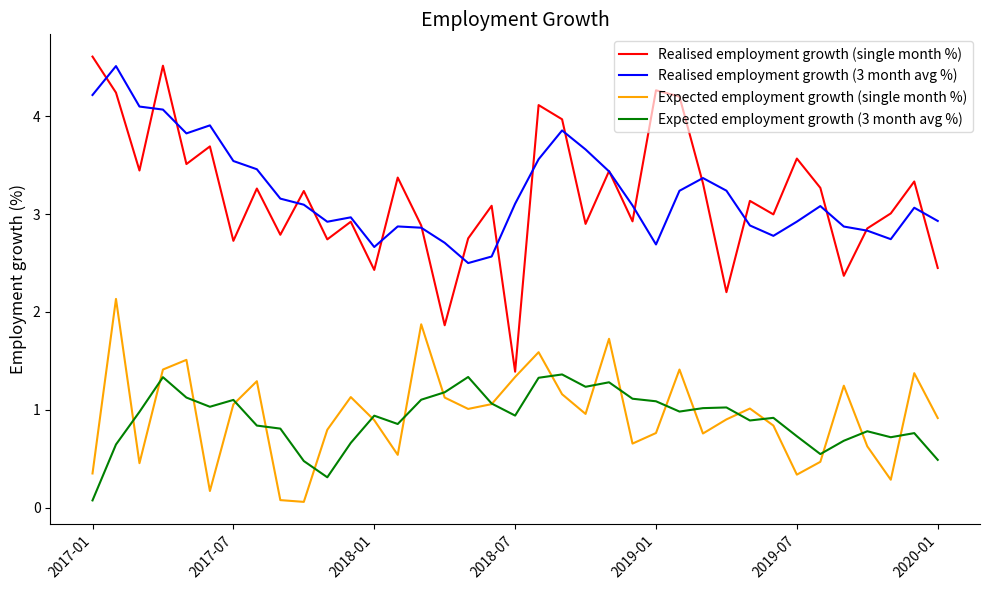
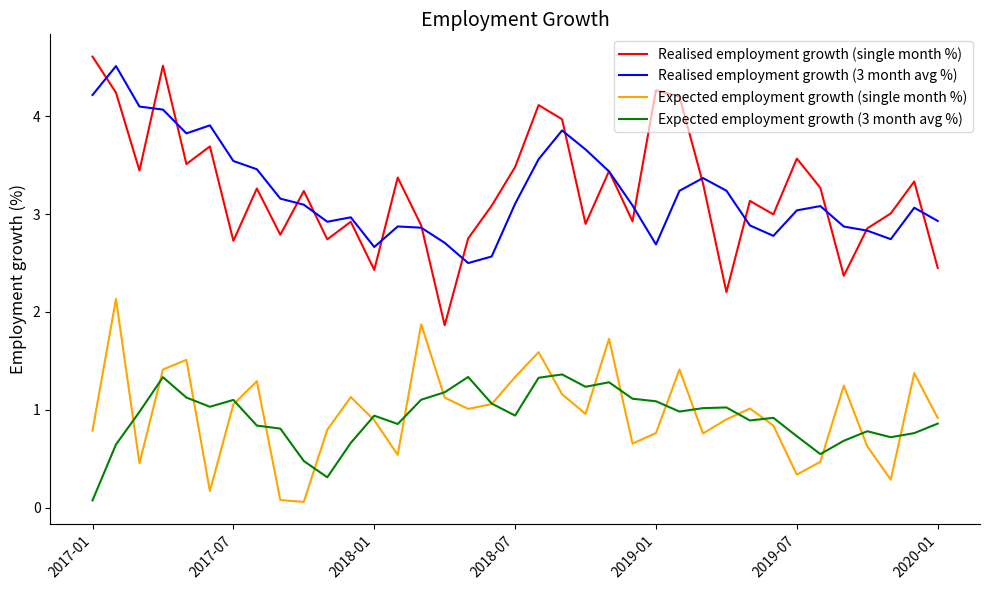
Expected employment growth (single month %), 2017-01: 0.4 -> 0.8
Realised employment growth (single month %), 2018-07: 1.4 -> 3.5
Realised employment growth (3 month avg %), 2019-07: 2.9 -> 3.0
Expected employment growth (3 month avg %), 2020-01: 0.5 -> 0.9
